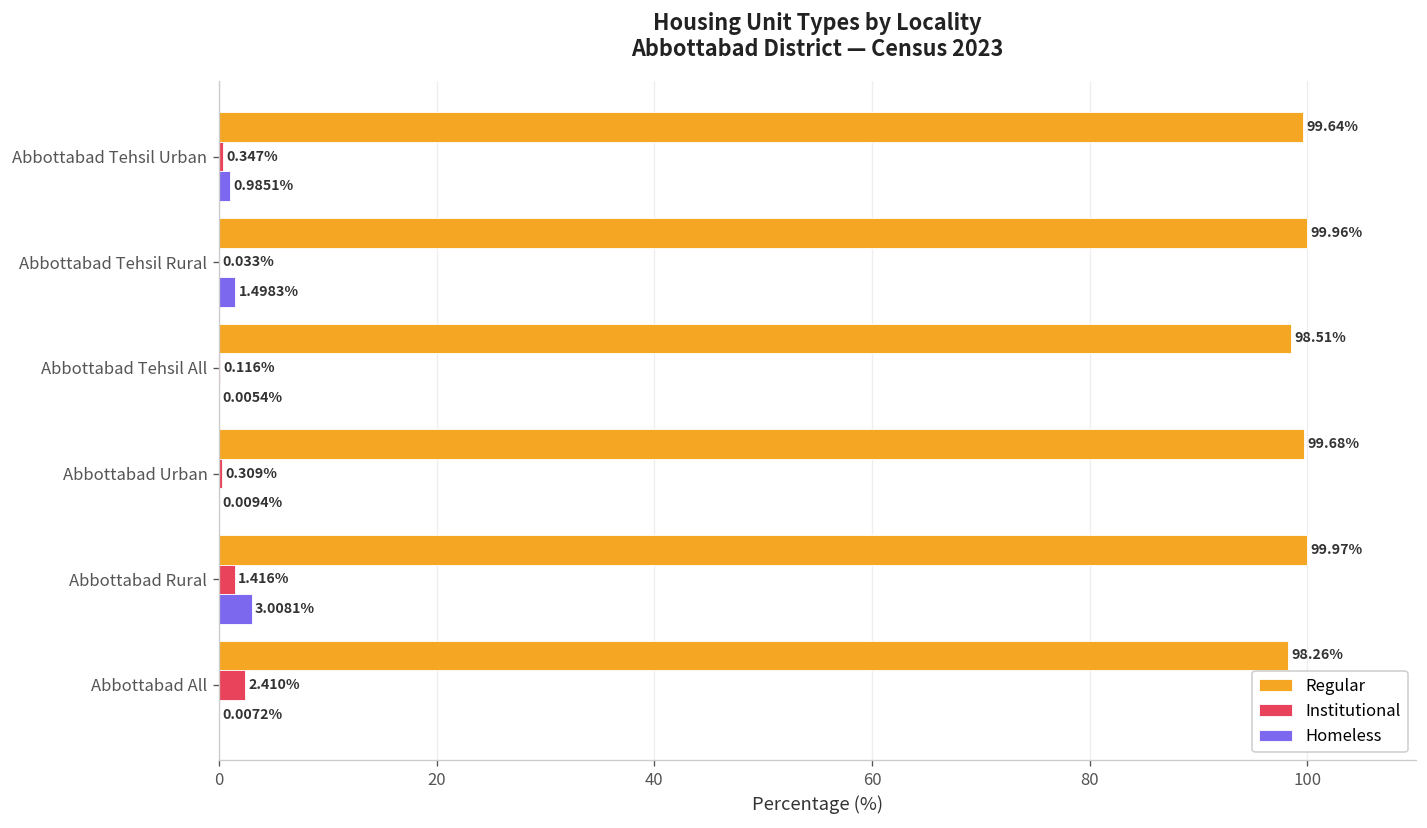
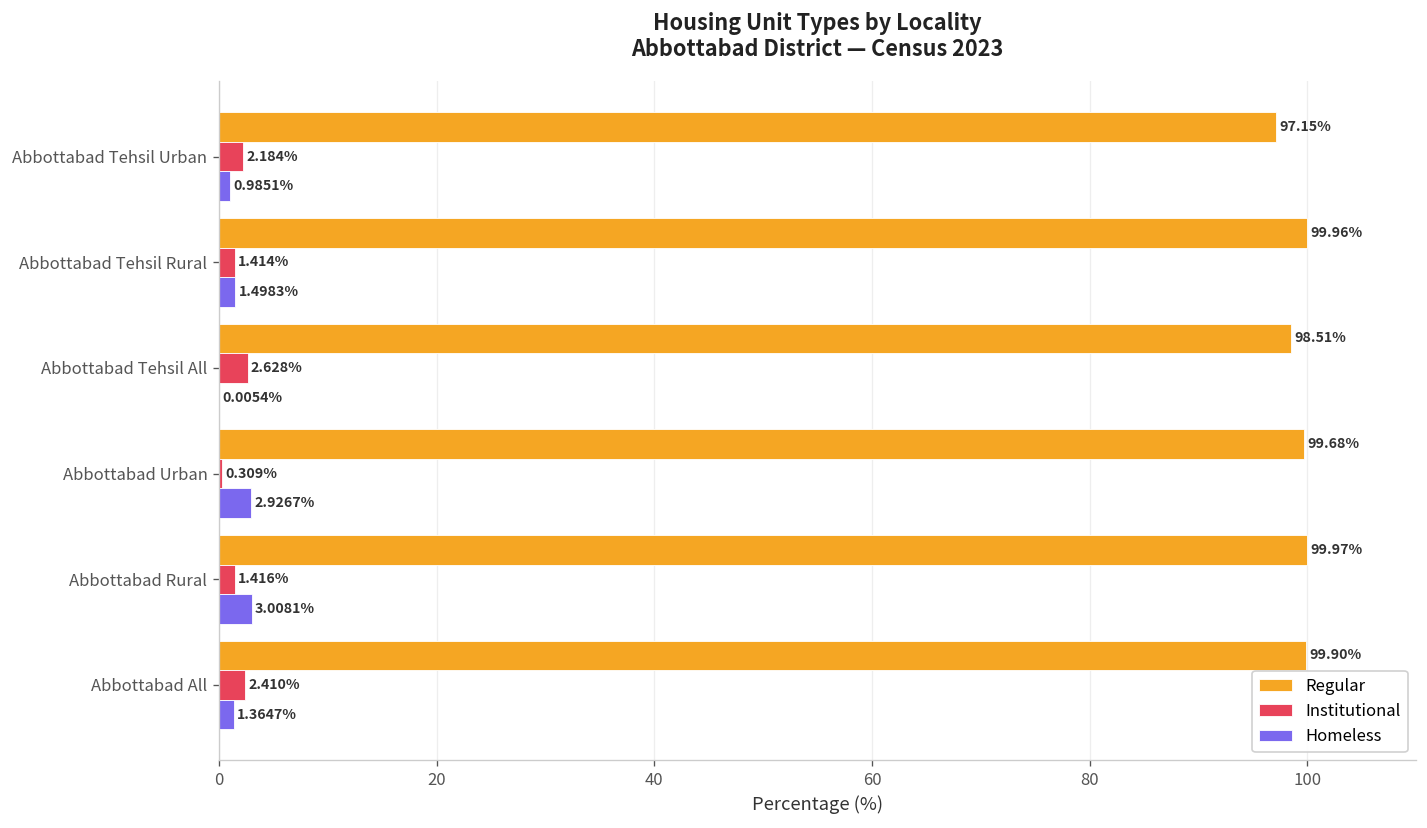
Regular, Abbottabad Tehsil Urban: 99.64% -> 97.15%
Institutional, Abbottabad Tehsil Urban: 0.347% -> 2.184%
Institutional, Abbottabad Tehsil Rural: 0.033% -> 1.414%
Institutional, Abbottabad Tehsil All: 0.116% -> 2.628%
Homeless, Abbottabad Urban: 0.0094% -> 2.9267%
Regular, Abbottabad All: 98.26% -> 99.90%
Homeless, Abbottabad All: 0.0072% -> 1.3647%
